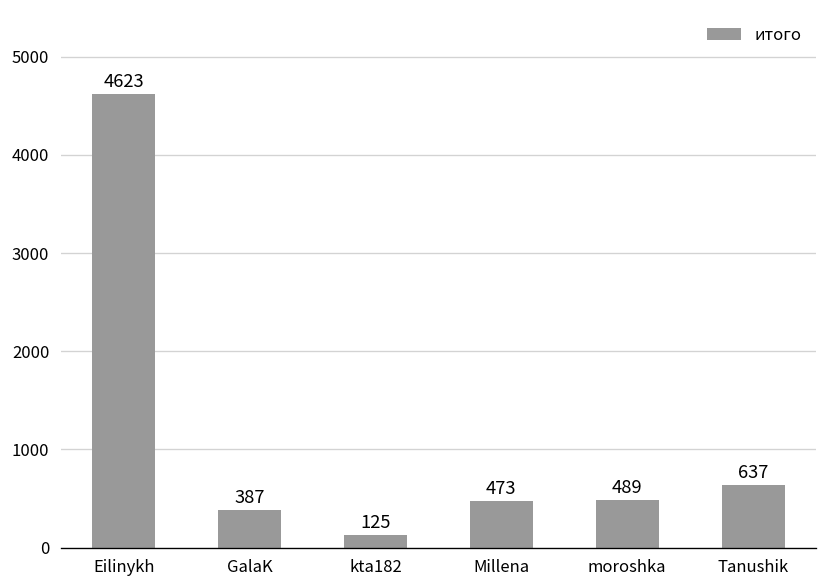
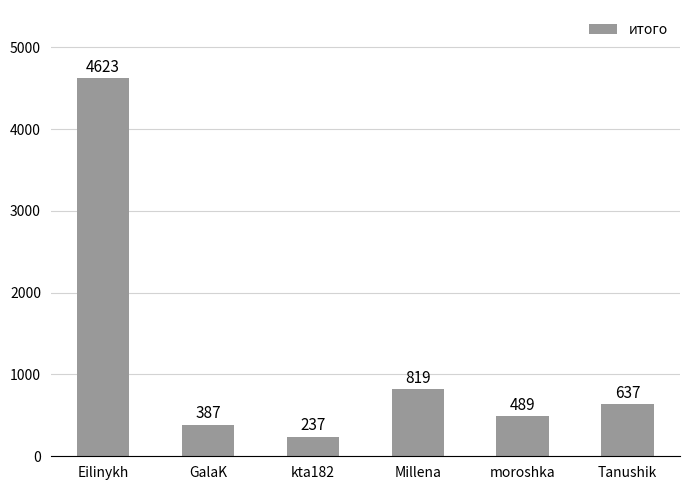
kta182: 125 -> 237
Millena: 473 -> 819
